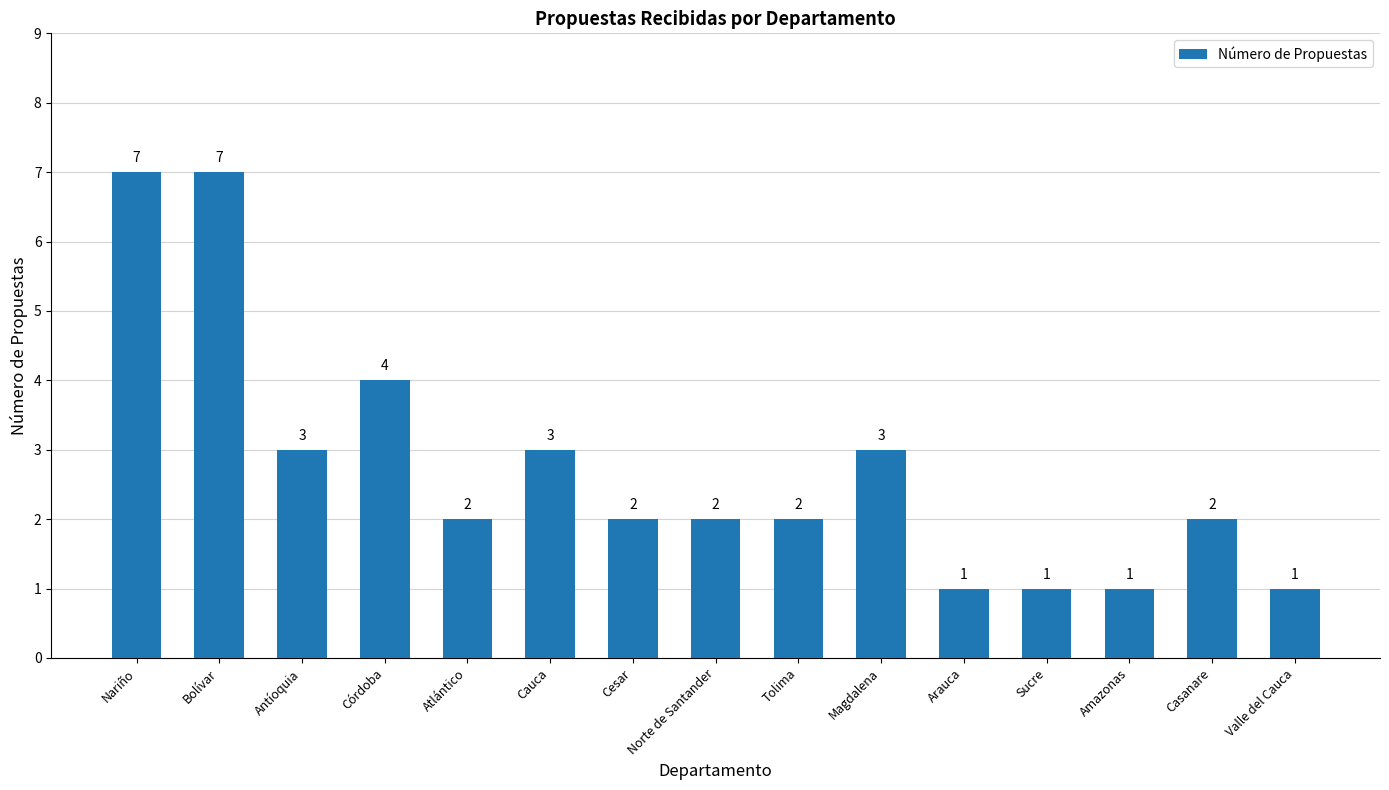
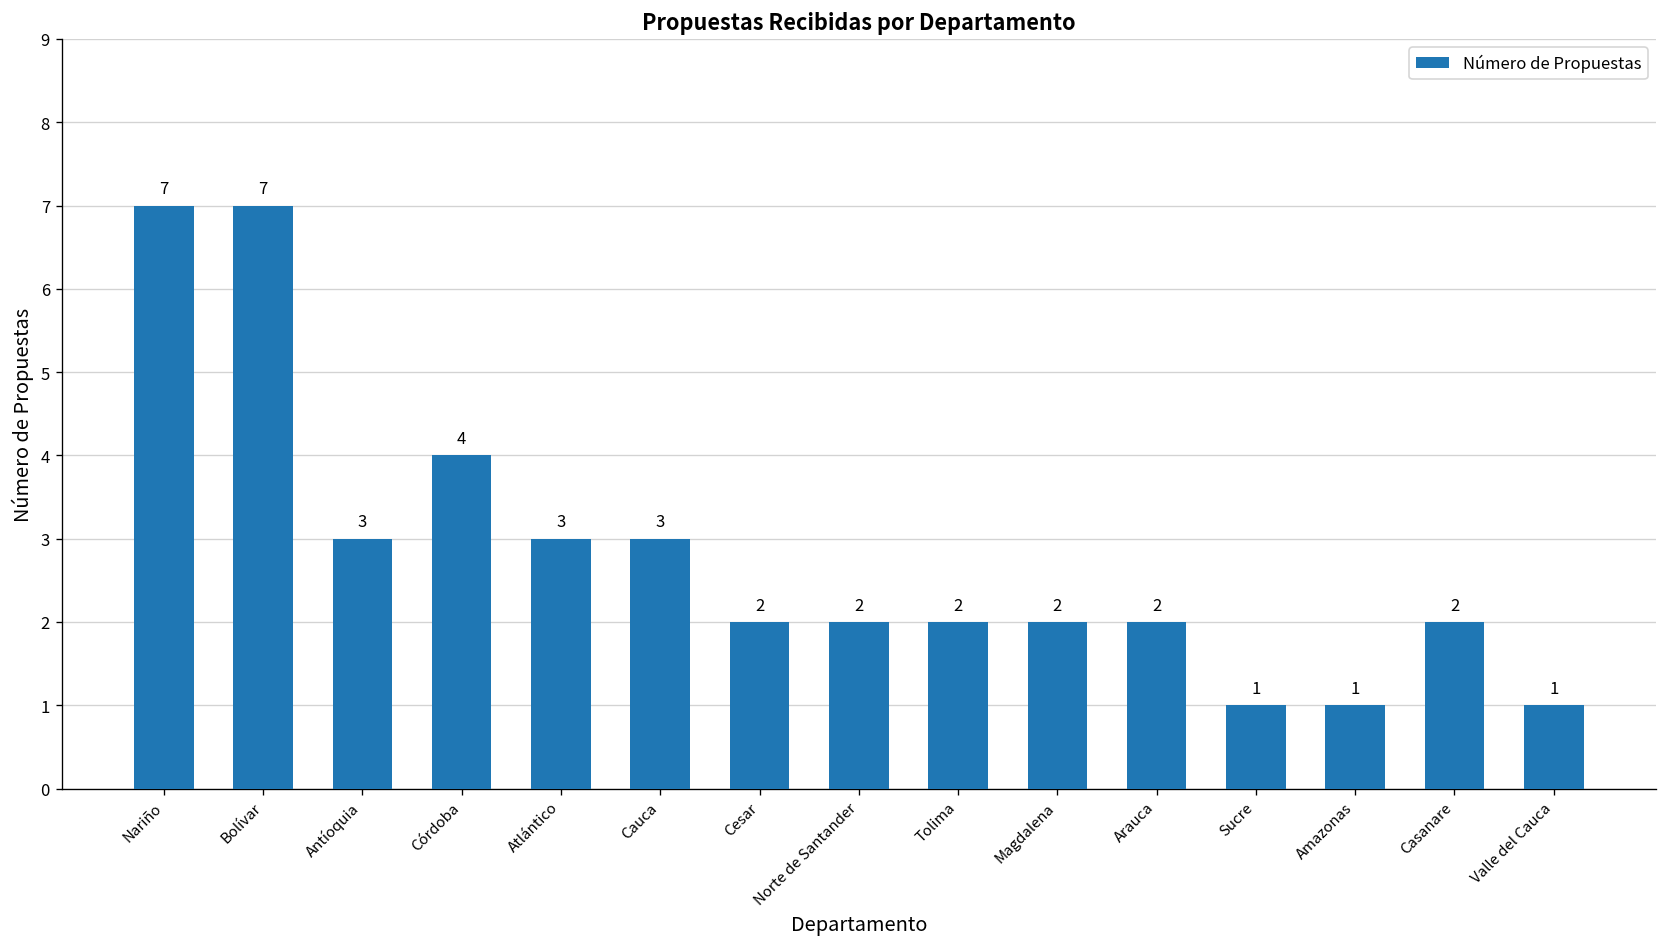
Atlántico: 2 -> 3
Magdalena: 3 -> 2
Arauca: 1 -> 2
